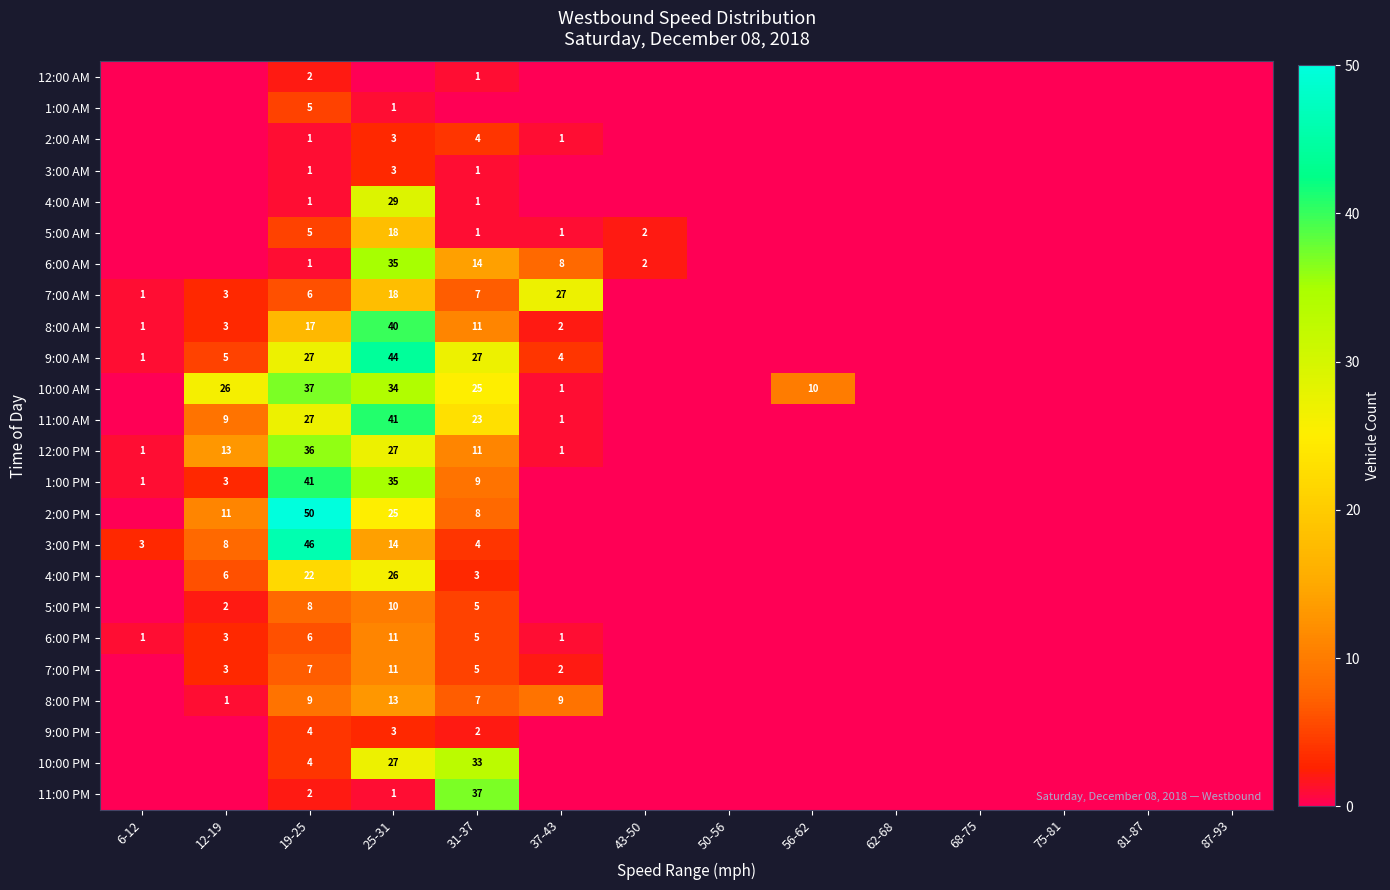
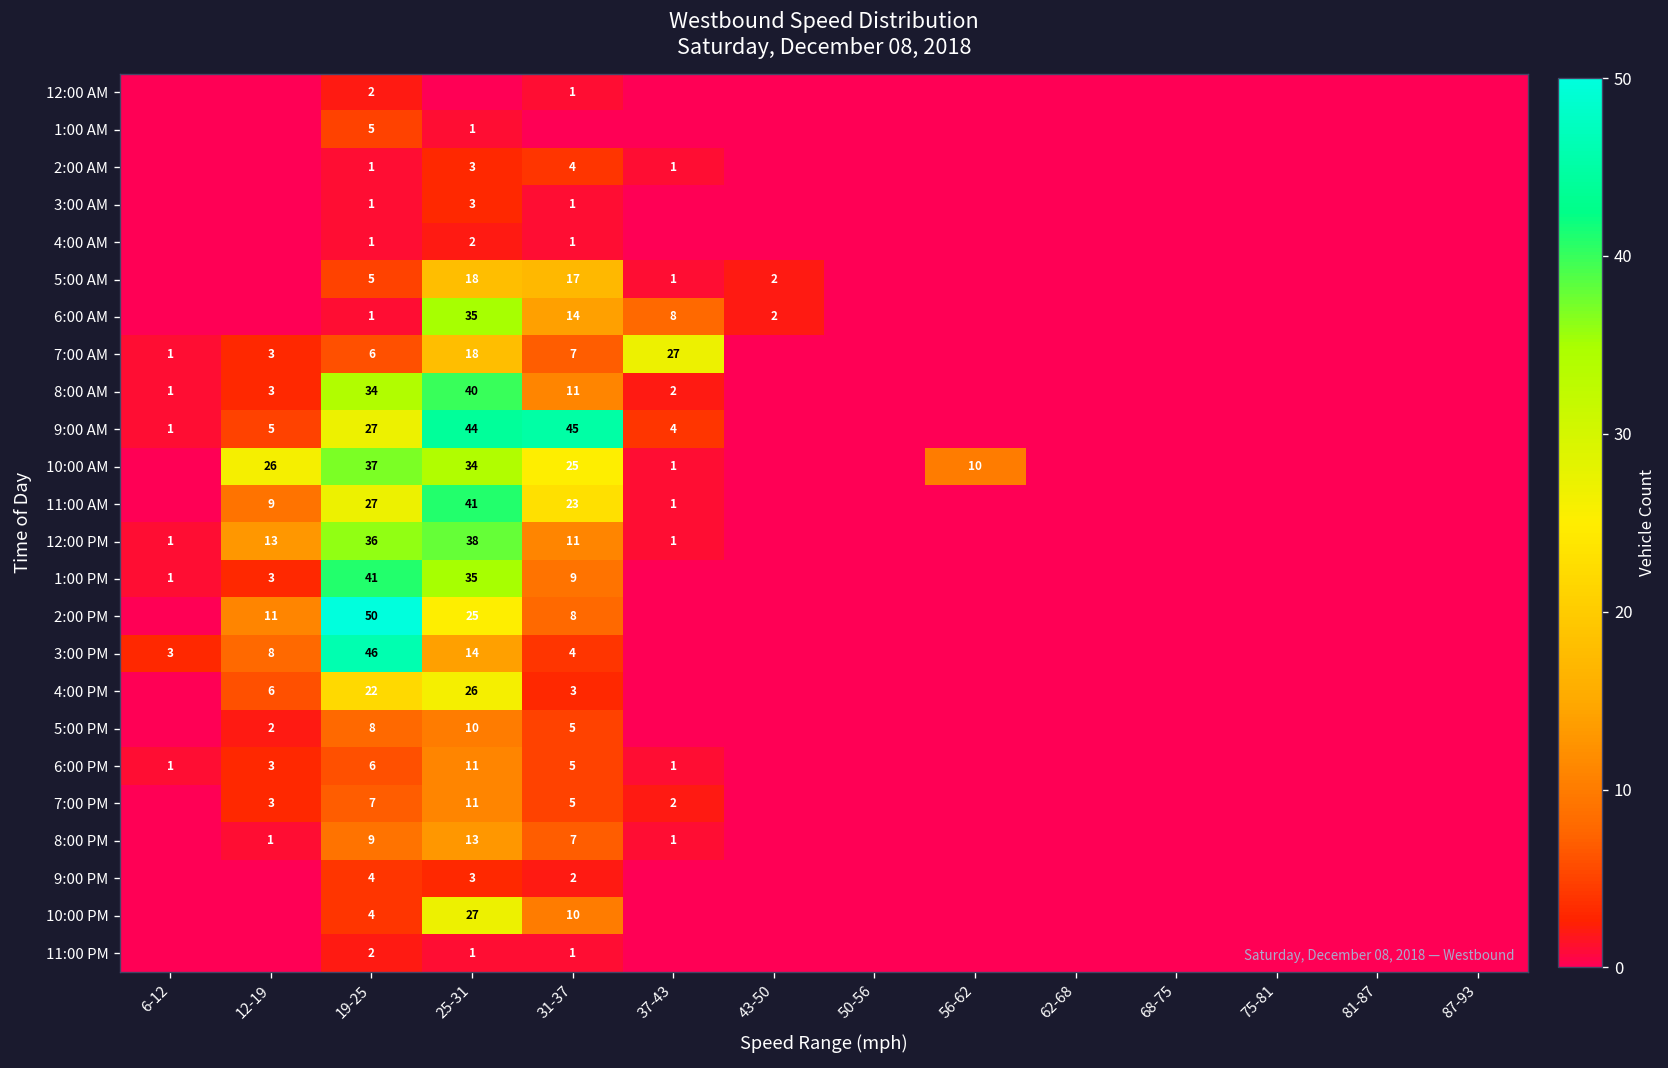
4:00 AM, 25-31: 29 -> 2
5:00 AM, 31-37: 1 -> 17
8:00 AM, 19-25: 17 -> 34
9:00 AM, 31-37: 27 -> 45
12:00 PM, 25-31: 27 -> 38
8:00 PM, 37-43: 9 -> 1
10:00 PM, 31-37: 33 -> 10
11:00 PM, 31-37: 37 -> 1
